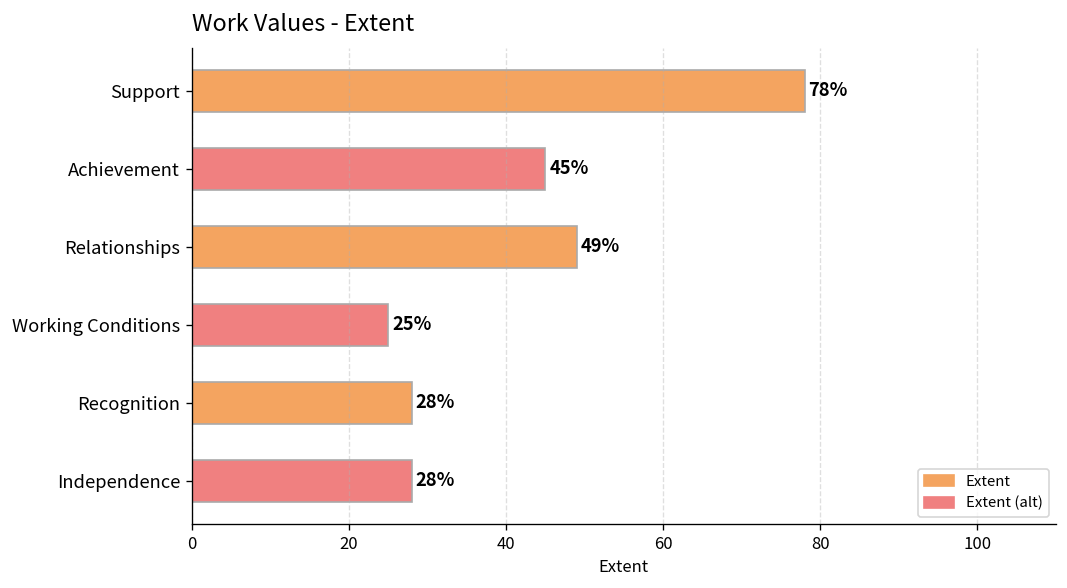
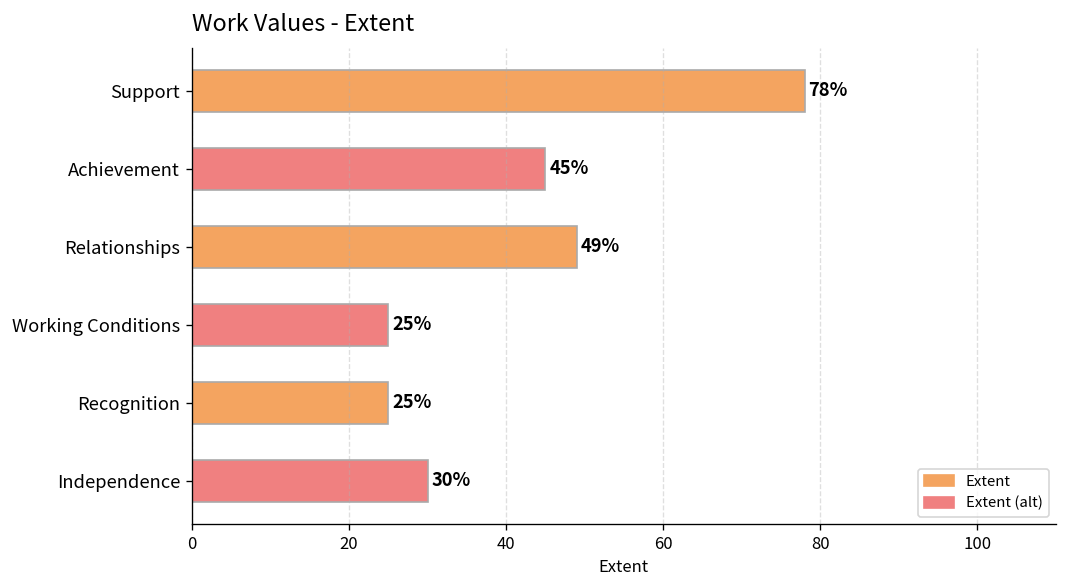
Recognition: 28% -> 25%
Independence: 28% -> 30%
